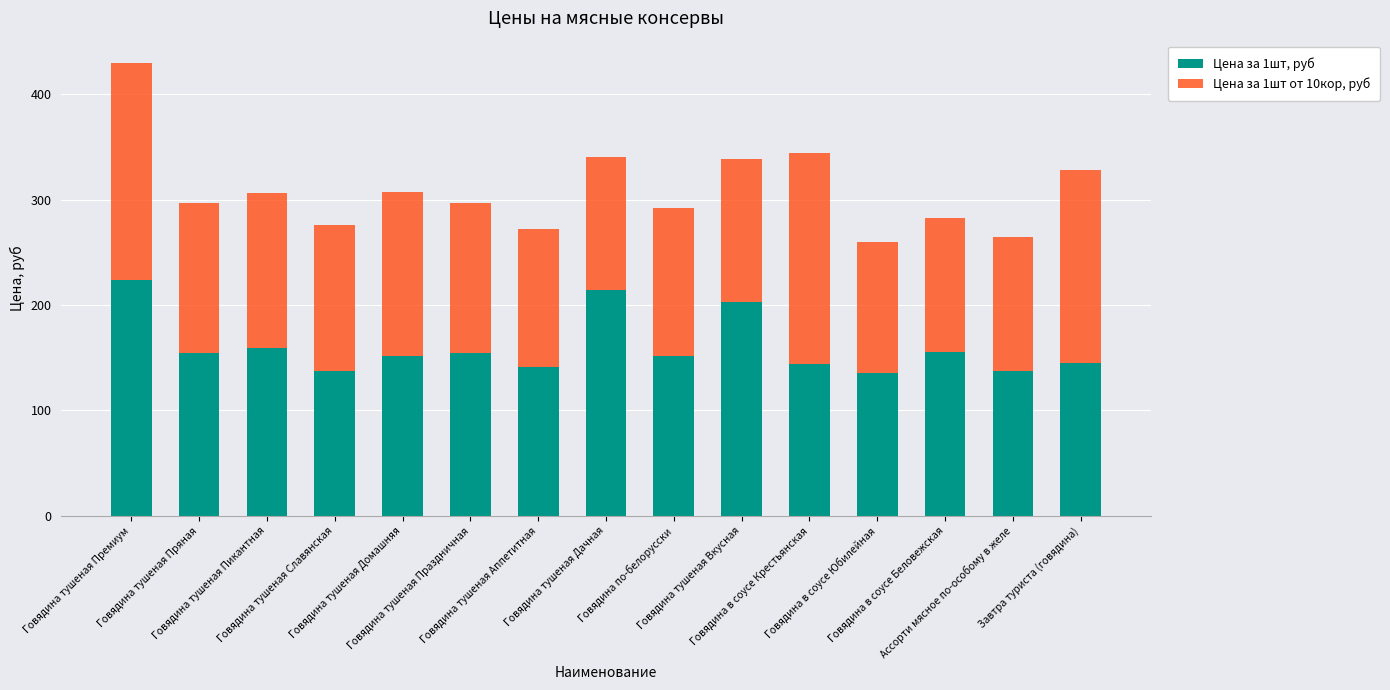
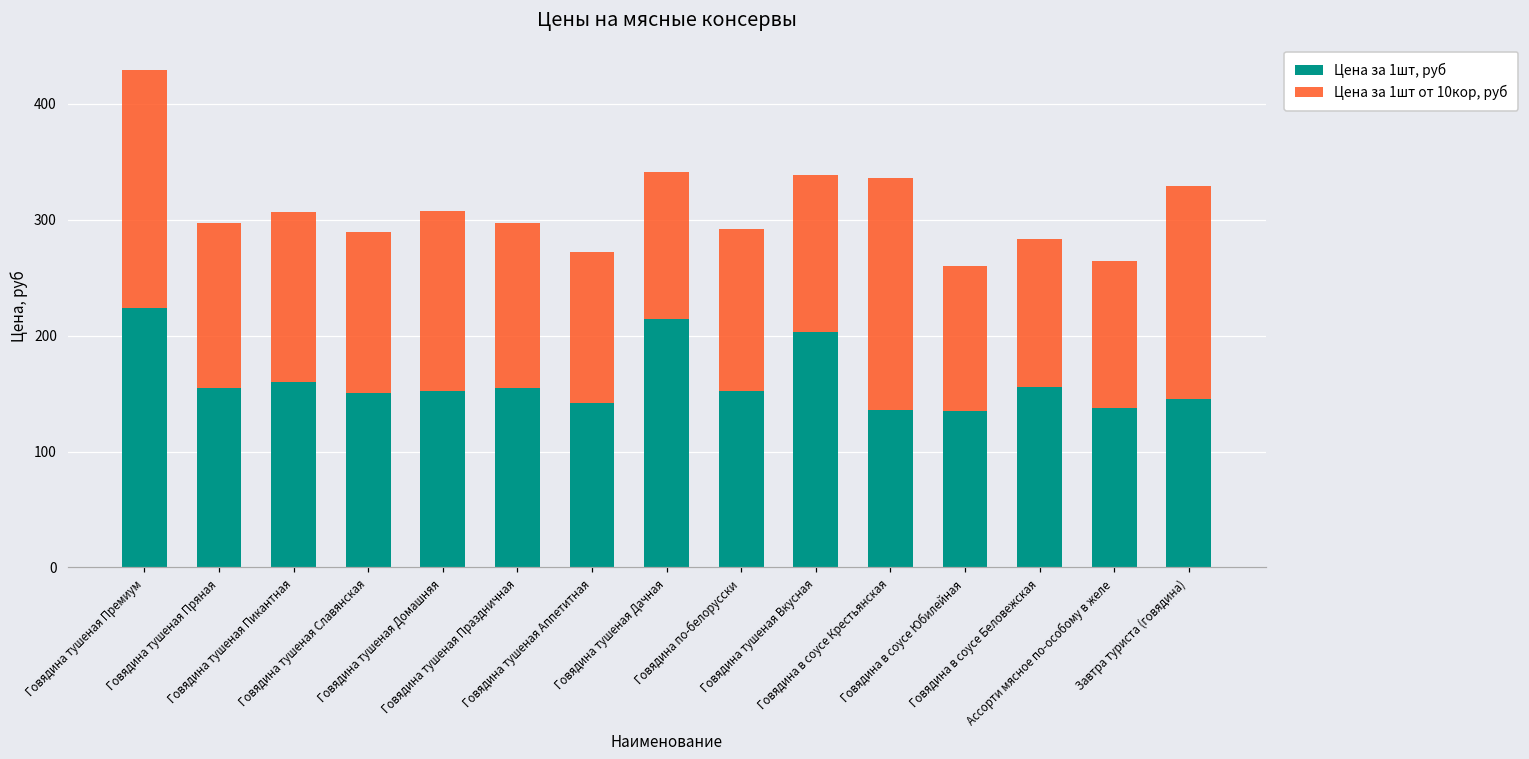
Цена за 1шт, руб, Говядина тушеная Славянская: 137 -> 151
Цена за 1шт, руб, Говядина в соусе Крестьянская: 145 -> 136
